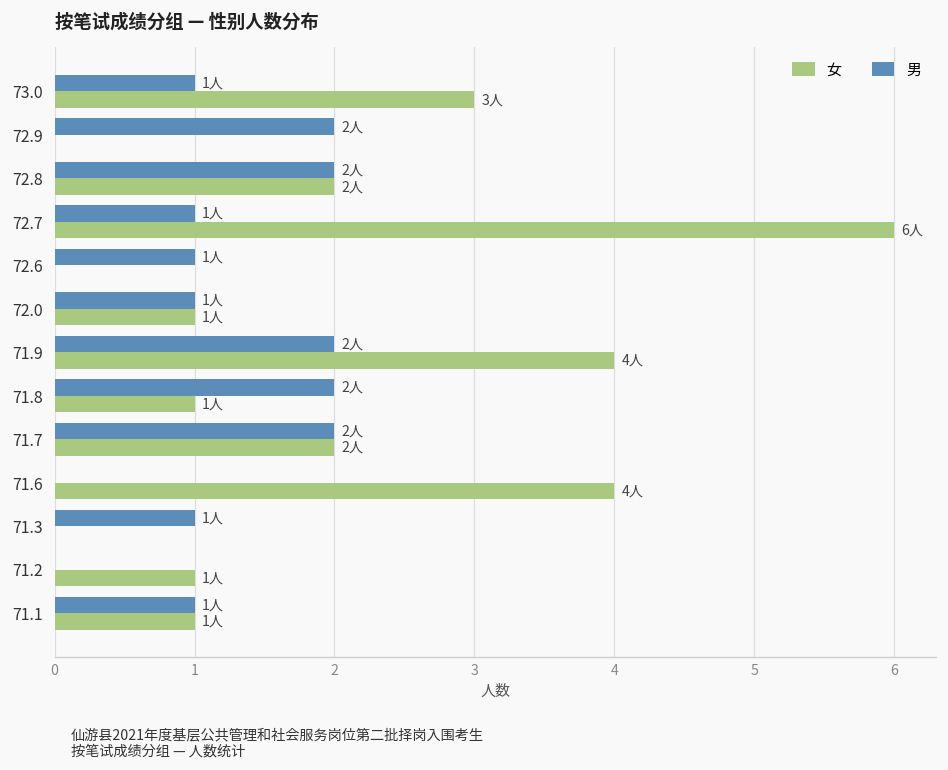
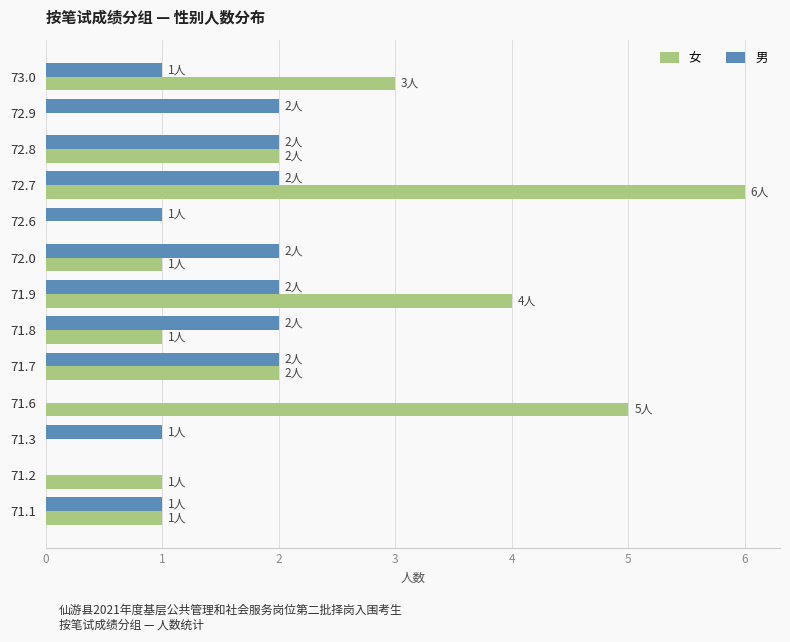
男, 72.7: 1人 -> 2人
男, 72.0: 1人 -> 2人
女, 71.6: 4人 -> 5人
